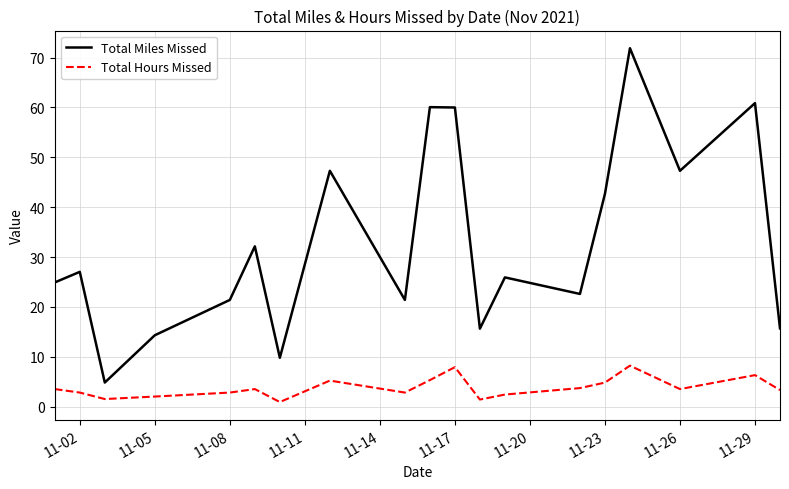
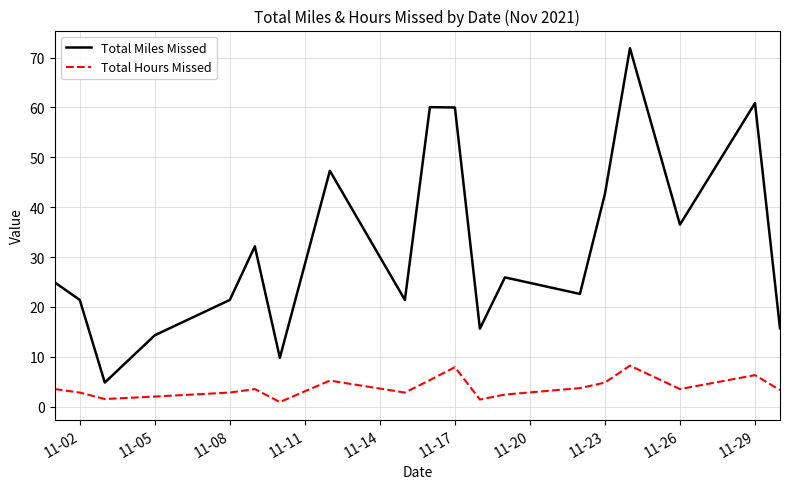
Total Miles Missed, 11-02: 27 -> 21
Total Miles Missed, 11-26: 47 -> 37
